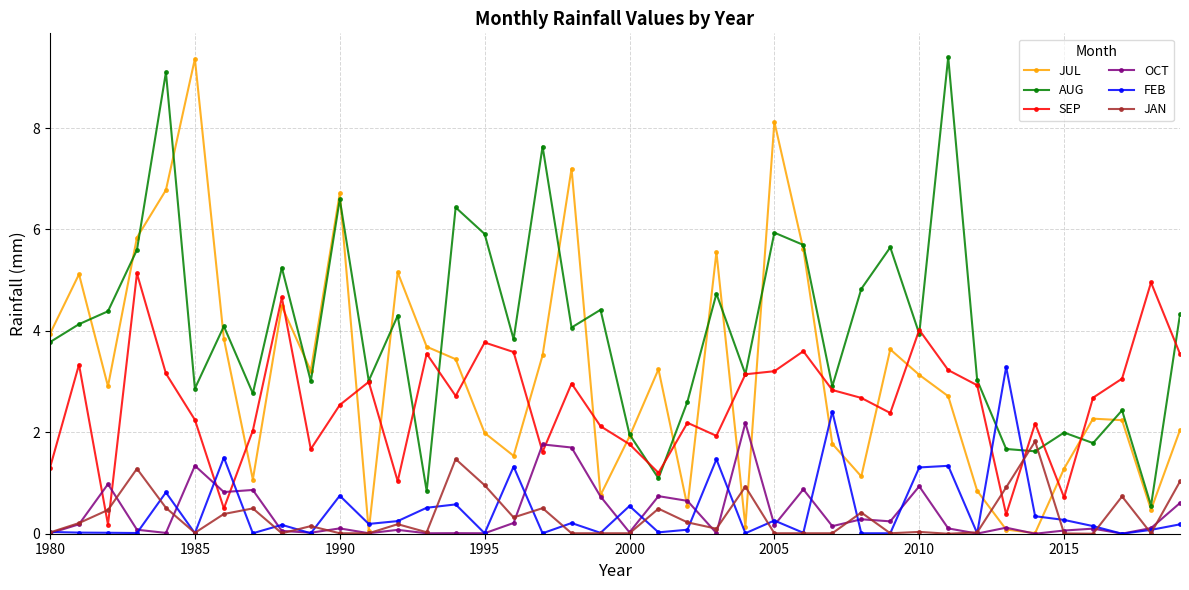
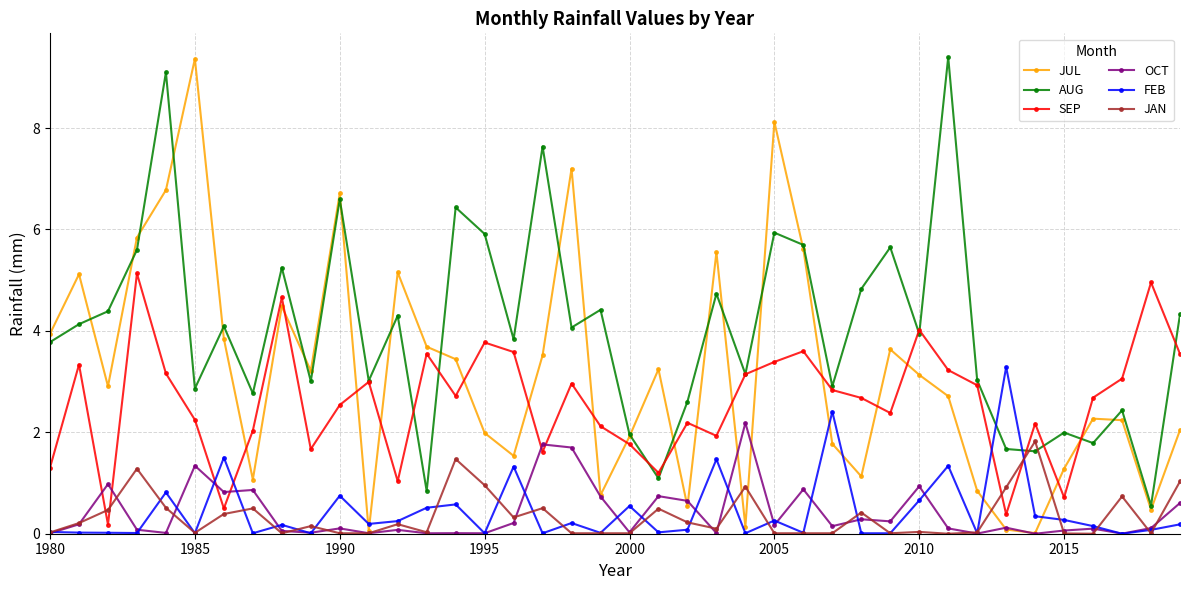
SEP, 2005: 3.2 -> 3.4
FEB, 2010: 1.3 -> 0.7
